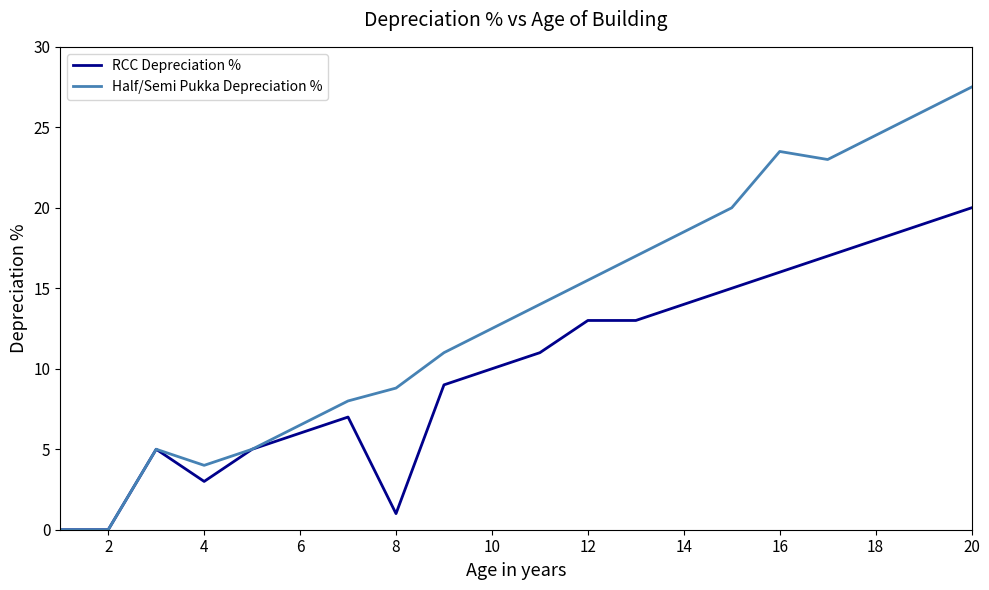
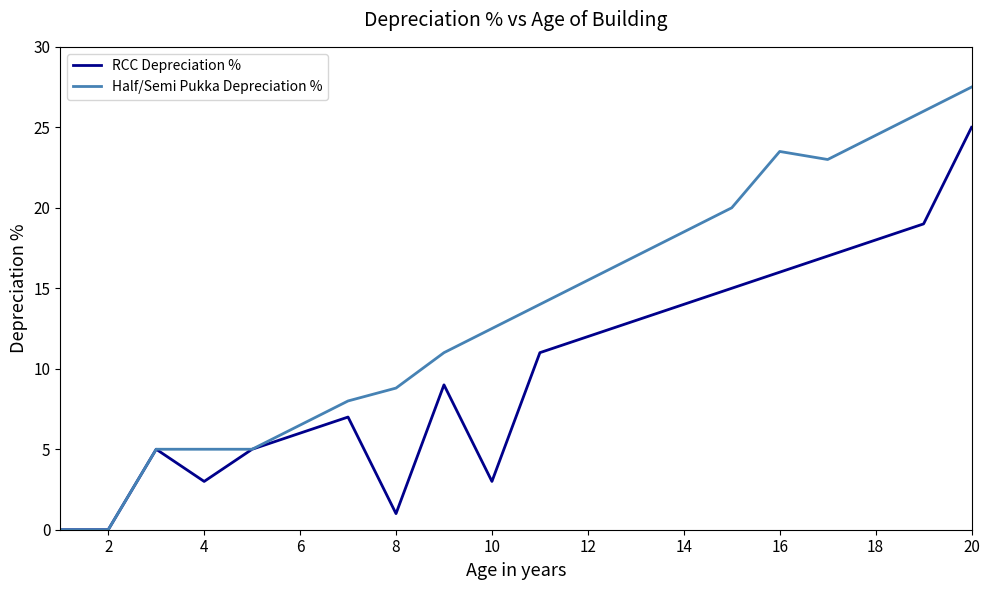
Half/Semi Pukka Depreciation %, 4: 4 -> 5
RCC Depreciation %, 10: 10 -> 3
RCC Depreciation %, 12: 13 -> 12
RCC Depreciation %, 20: 20 -> 25
